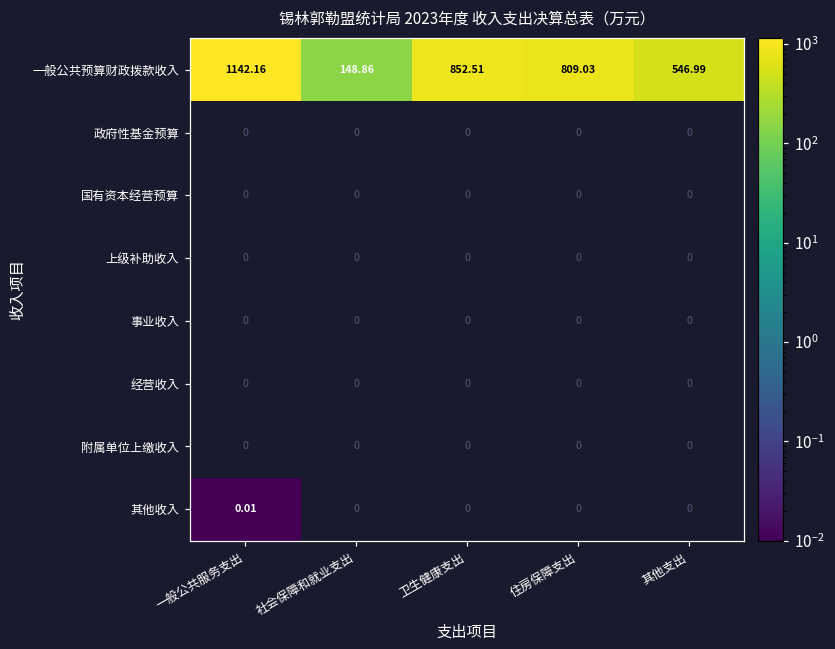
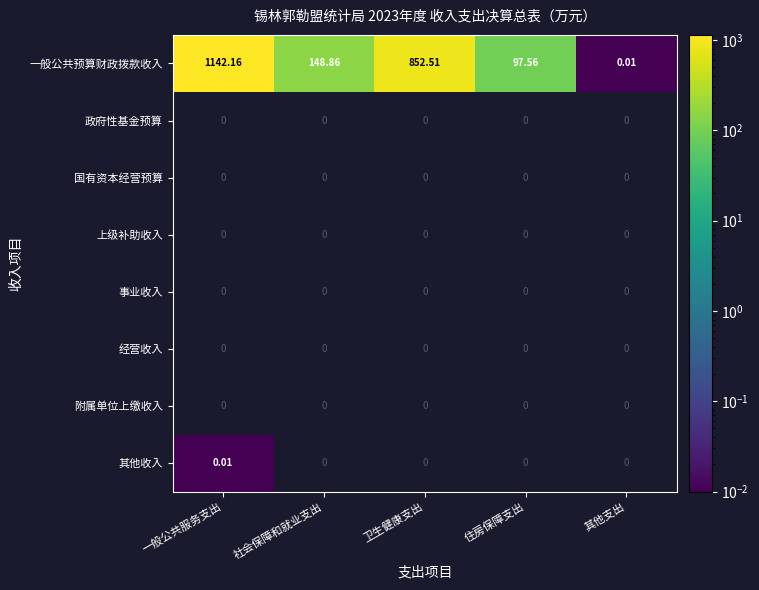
一般公共预算财政拨款收入, 住房保障支出: 809.03 -> 97.56
一般公共预算财政拨款收入, 其他支出: 546.99 -> 0.01
